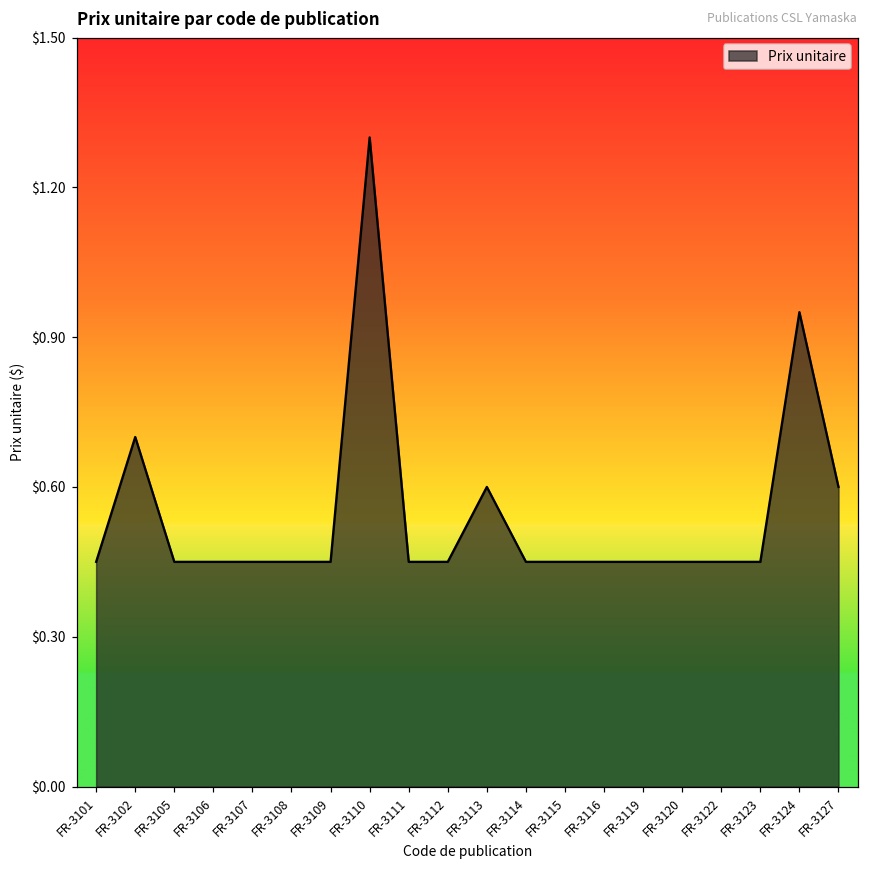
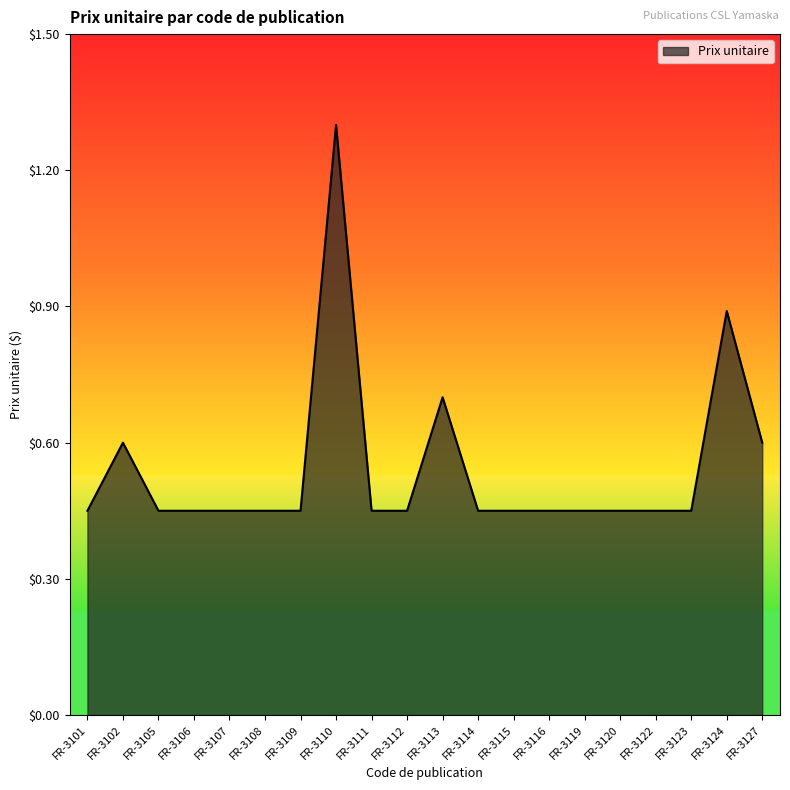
FR-3102: $0.7 -> $0.6
FR-3113: $0.6 -> $0.7
FR-3124: $0.95 -> $0.89
